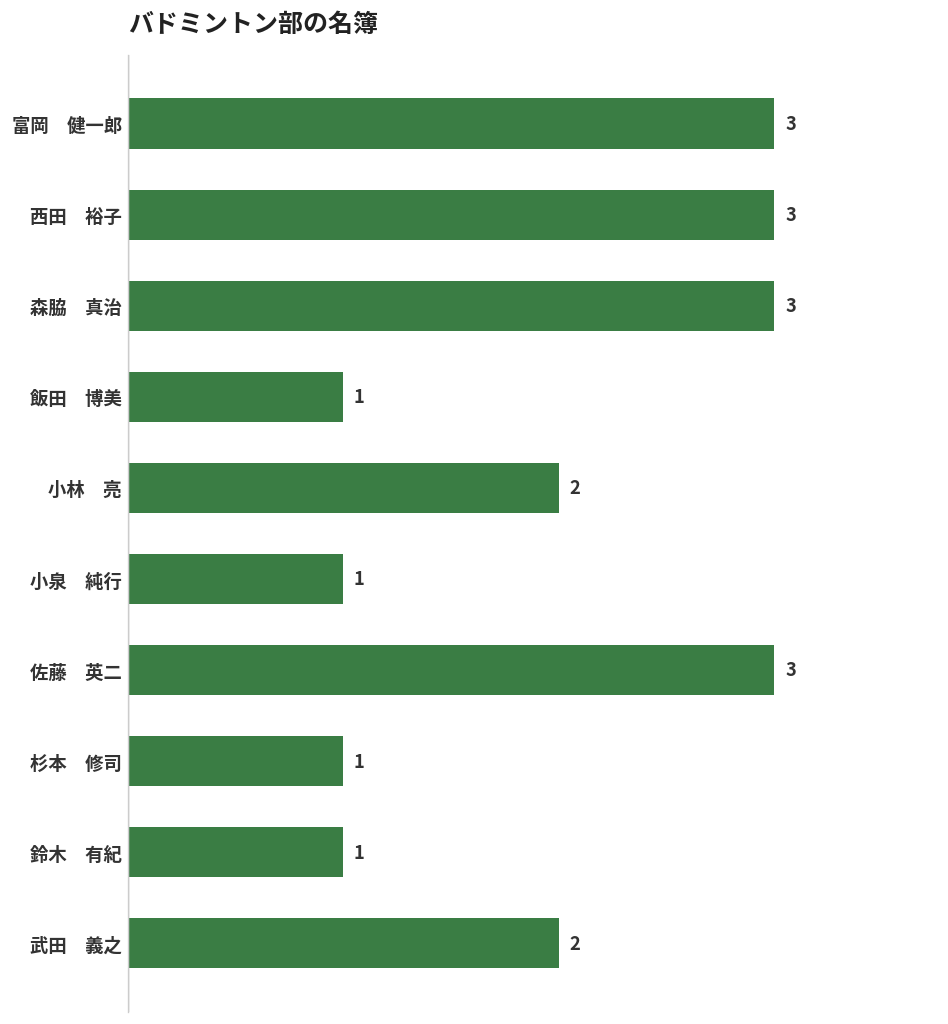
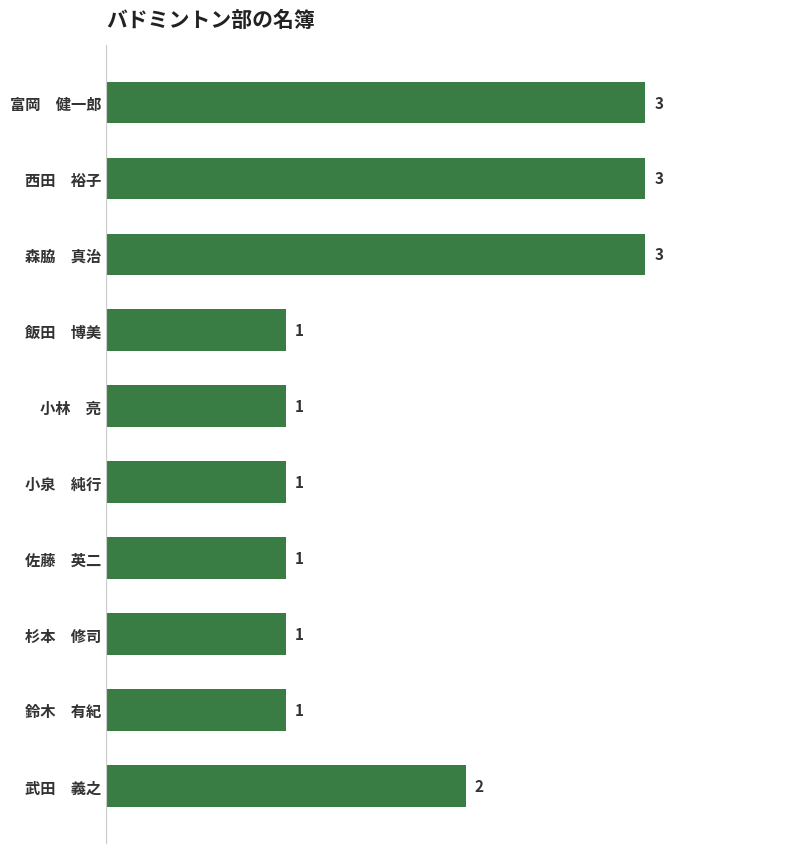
小林 亮: 2 -> 1
佐藤 英二: 3 -> 1
